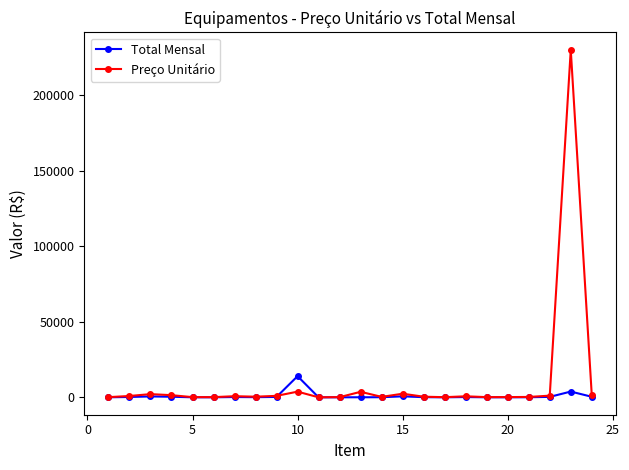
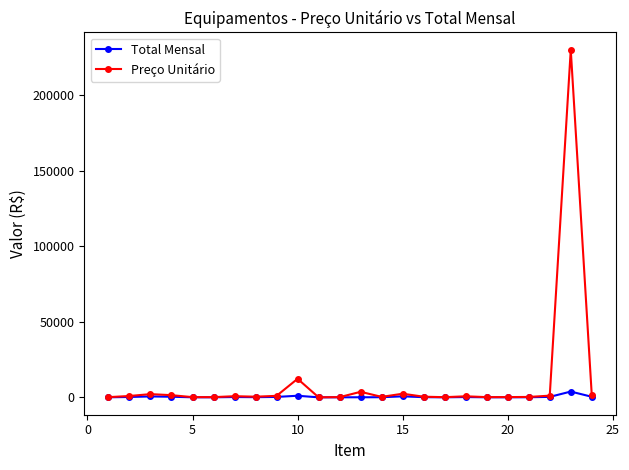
Total Mensal, 10: 14000 -> 1000
Preço Unitário, 10: 4000 -> 12000
